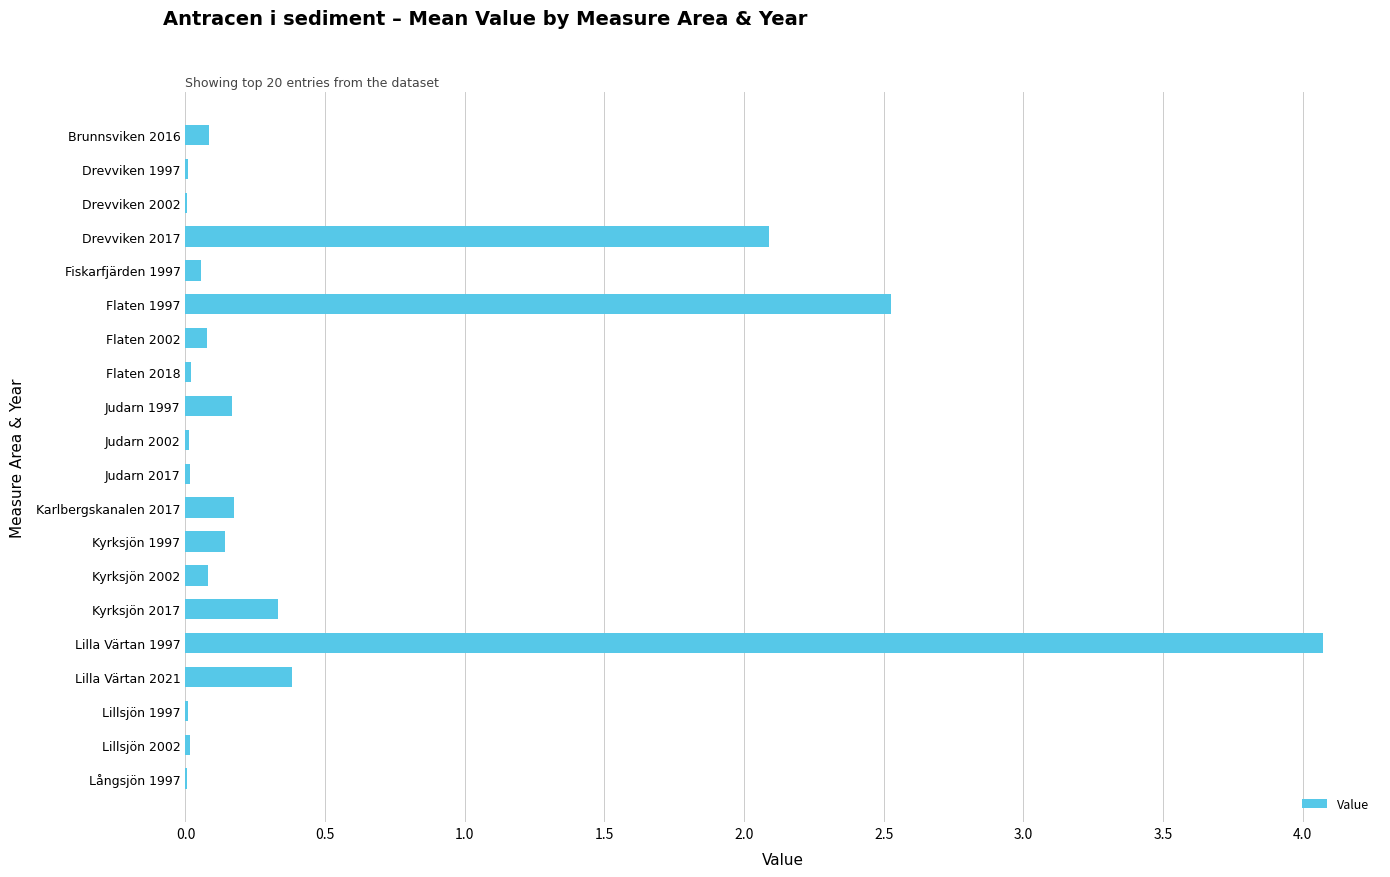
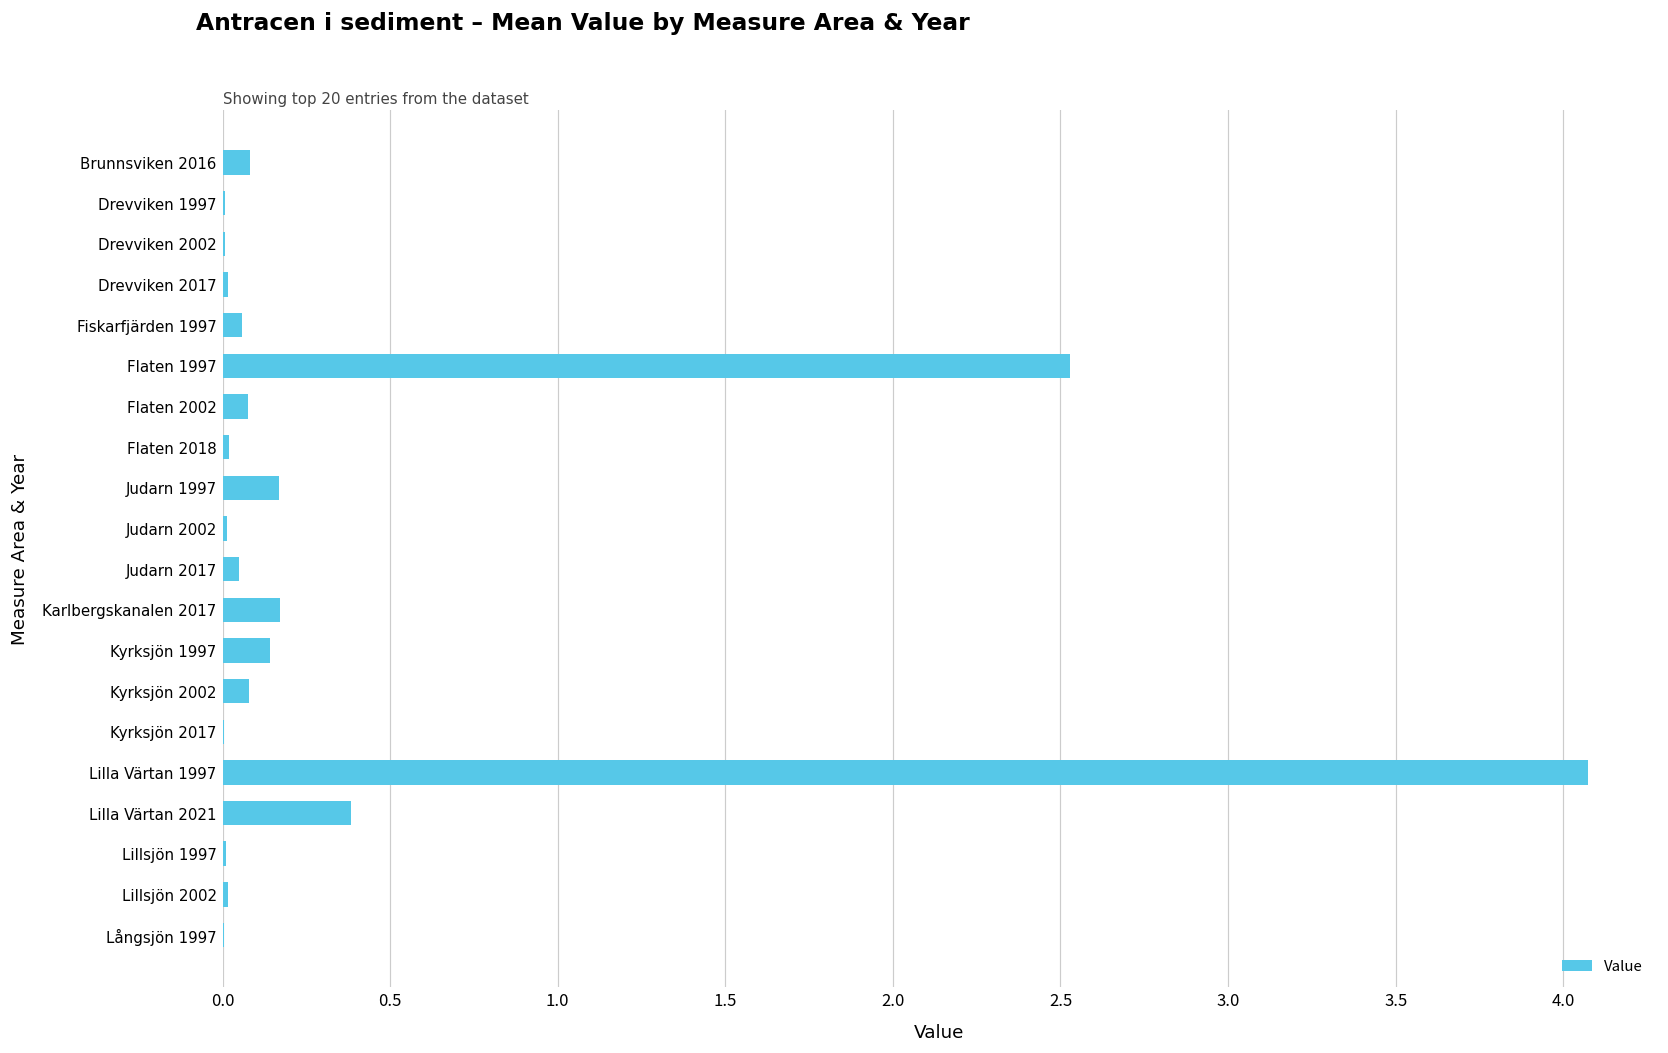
Drevviken 2017: 2.09 -> 0.02
Judarn 2017: 0.02 -> 0.05
Kyrksjön 2017: 0.33 -> 0.01
